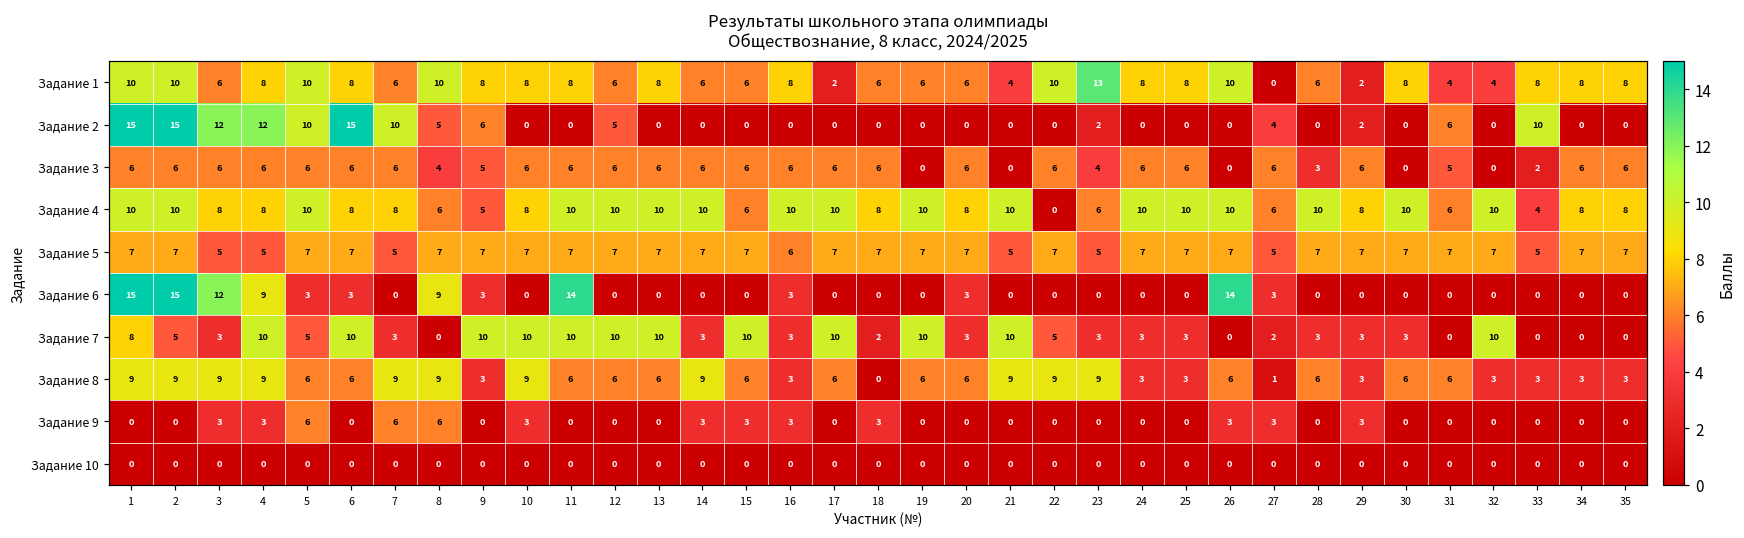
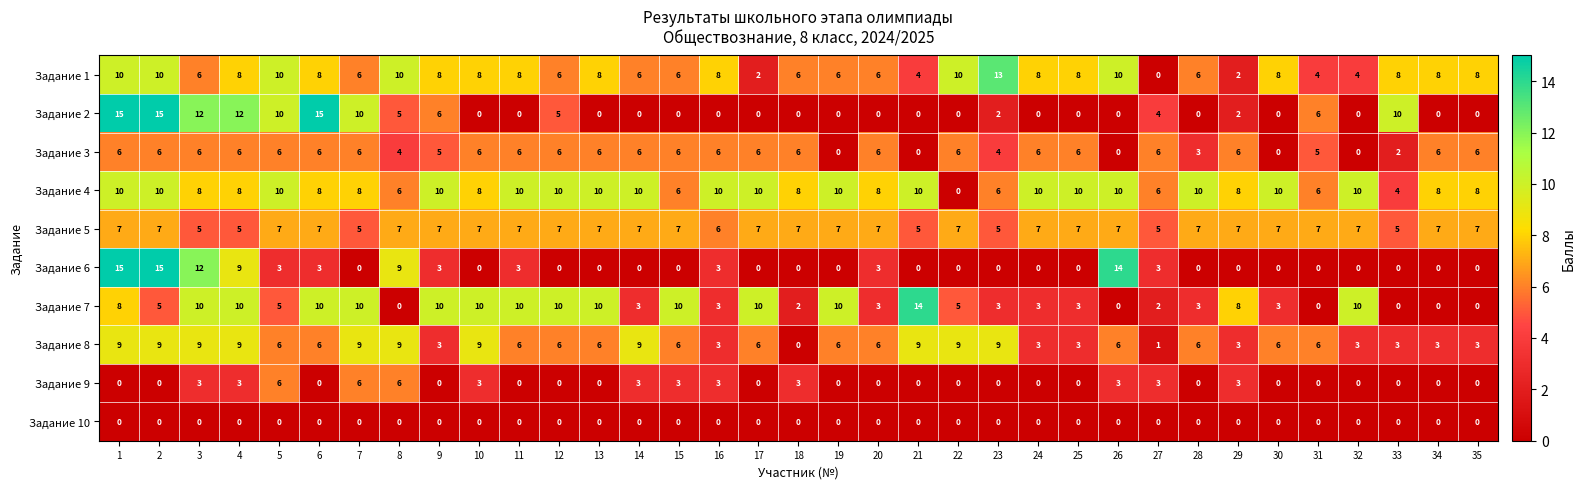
Задание 4, 9: 5 -> 10
Задание 6, 11: 14 -> 3
Задание 7, 3: 3 -> 10
Задание 7, 7: 3 -> 10
Задание 7, 21: 10 -> 14
Задание 7, 29: 3 -> 8
